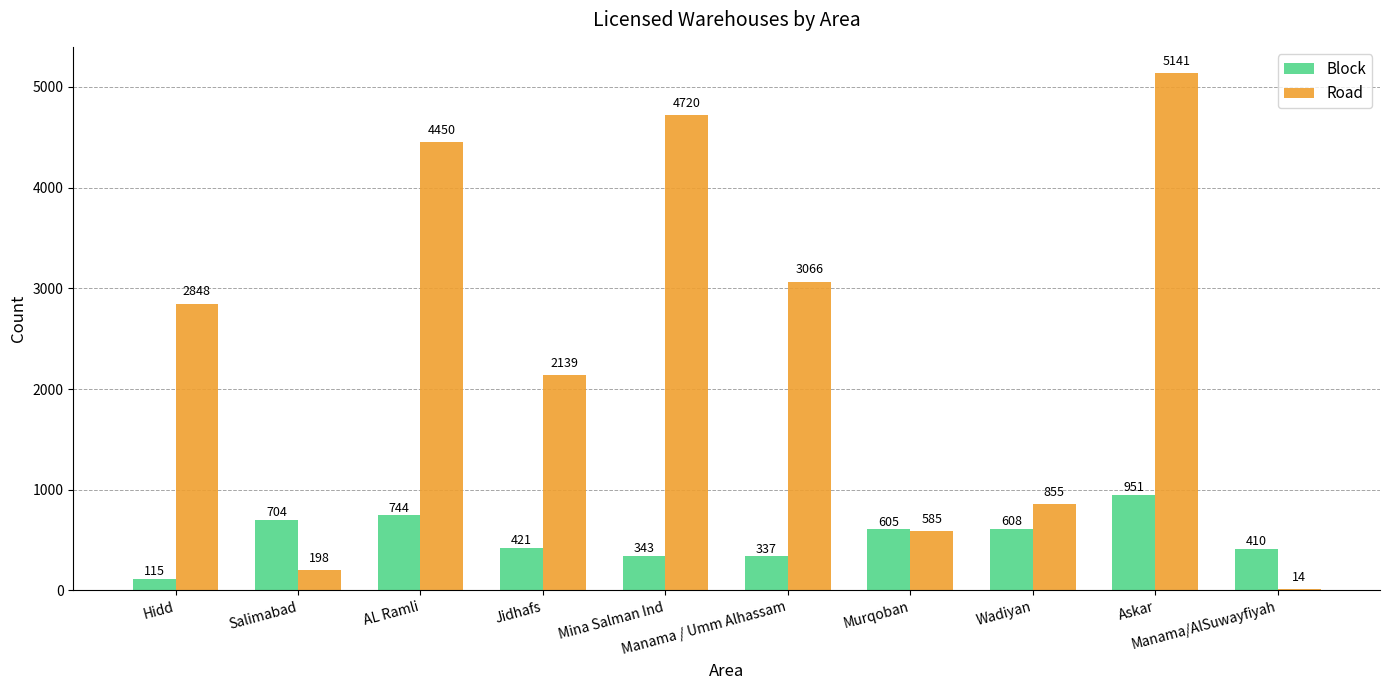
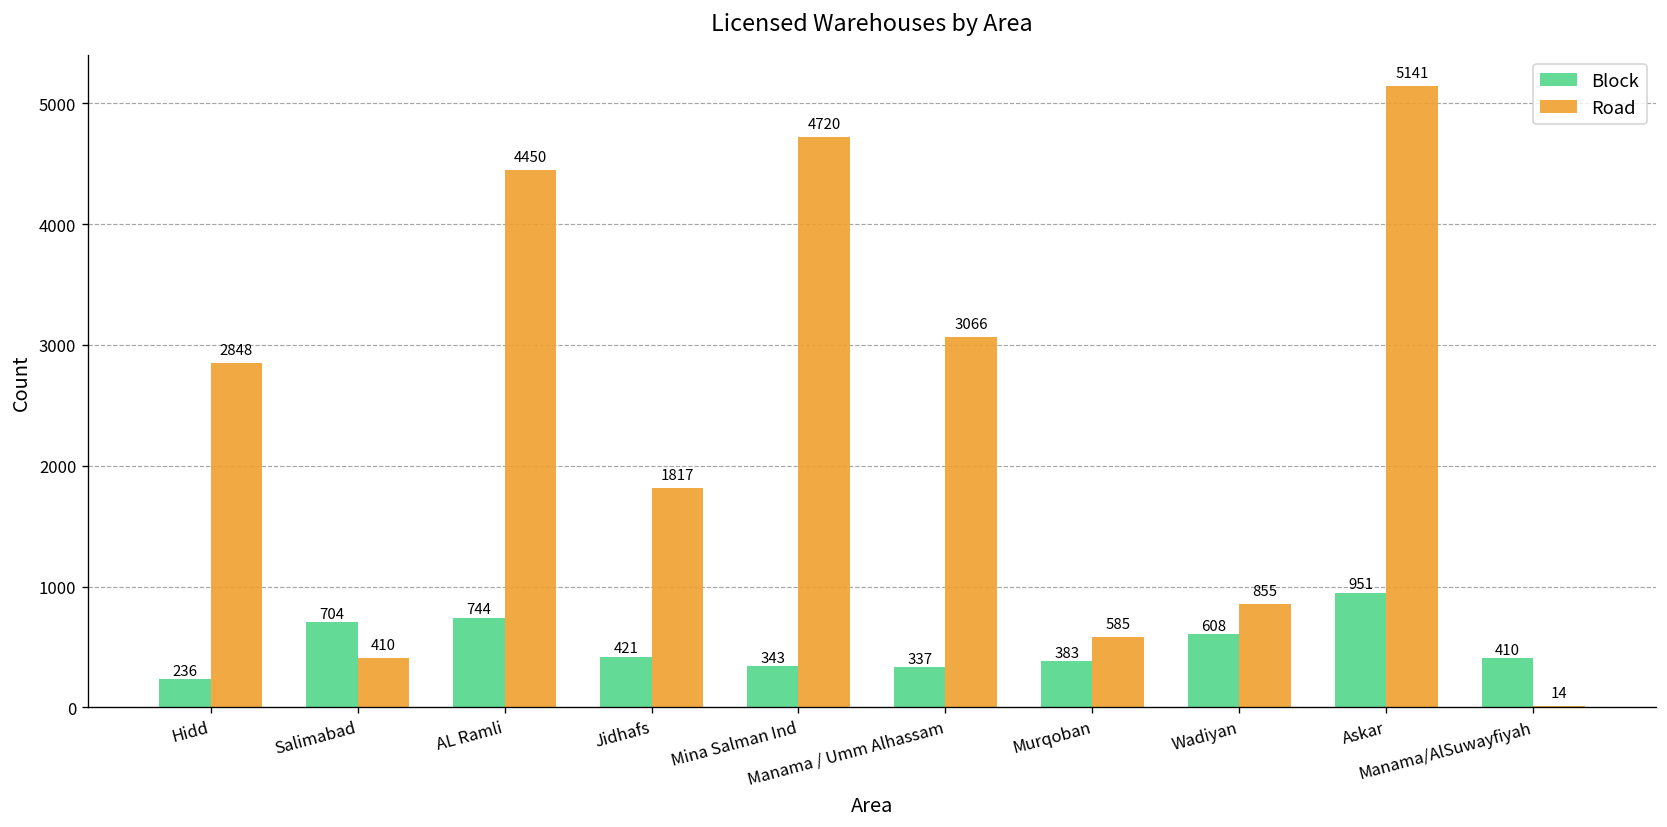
Block, Hidd: 115 -> 236
Road, Salimabad: 198 -> 410
Road, Jidhafs: 2139 -> 1817
Block, Murqoban: 605 -> 383
